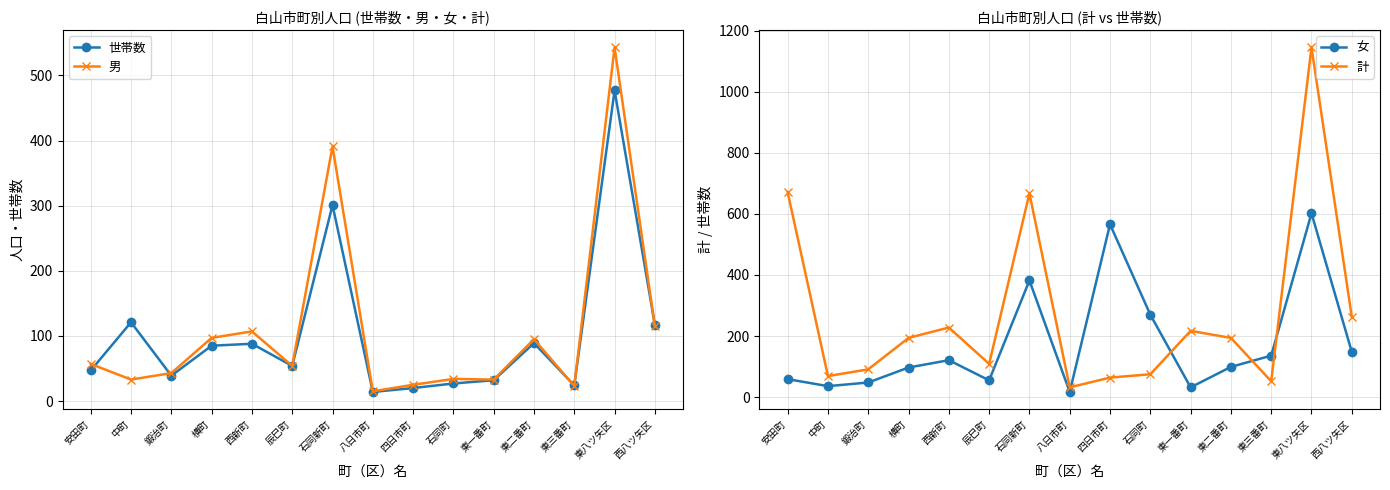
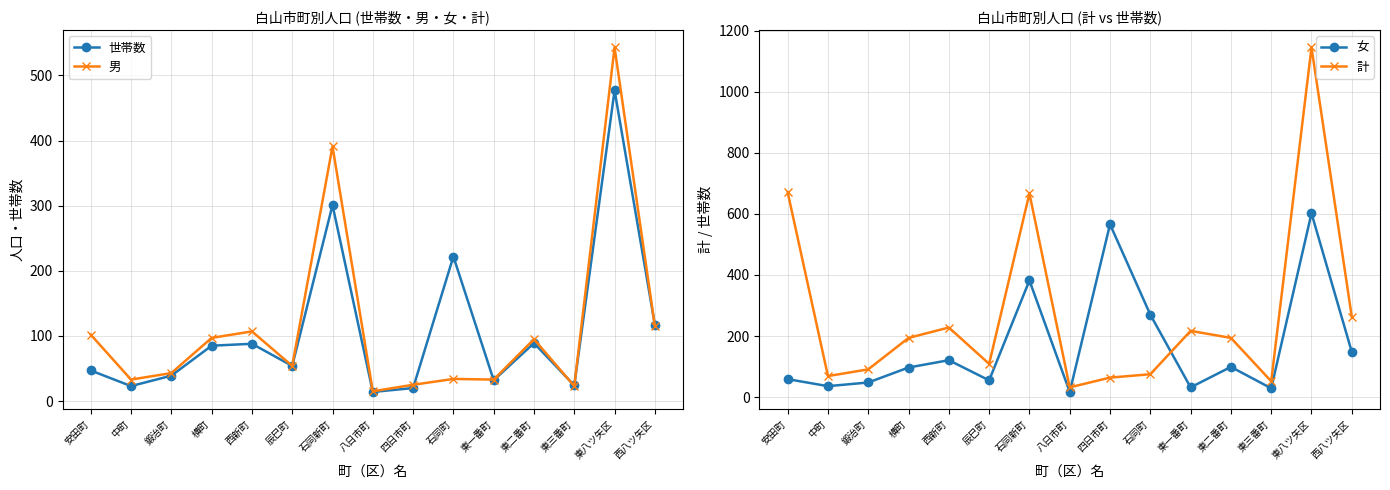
白山市町別人口 (世帯数・男・女・計), 男, 安田町: 60 -> 100
白山市町別人口 (世帯数・男・女・計), 世帯数, 中町: 120 -> 20
白山市町別人口 (世帯数・男・女・計), 世帯数, 石同町: 30 -> 220
白山市町別人口 (計 vs 世帯数), 女, 東三番町: 140 -> 30
